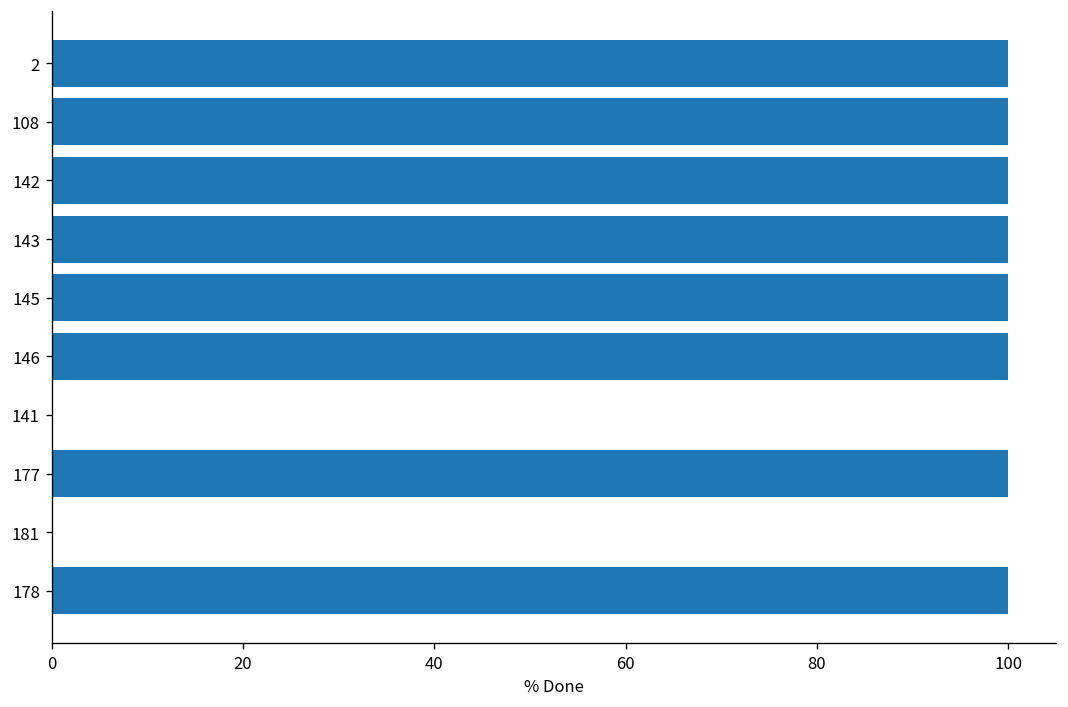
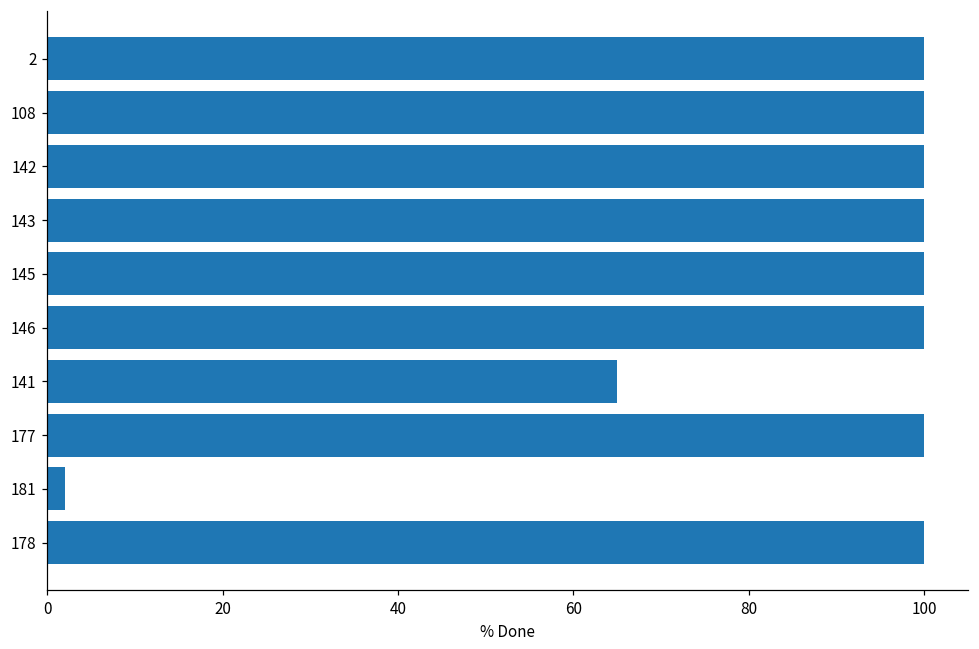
141: 0 -> 65
181: 0 -> 2
